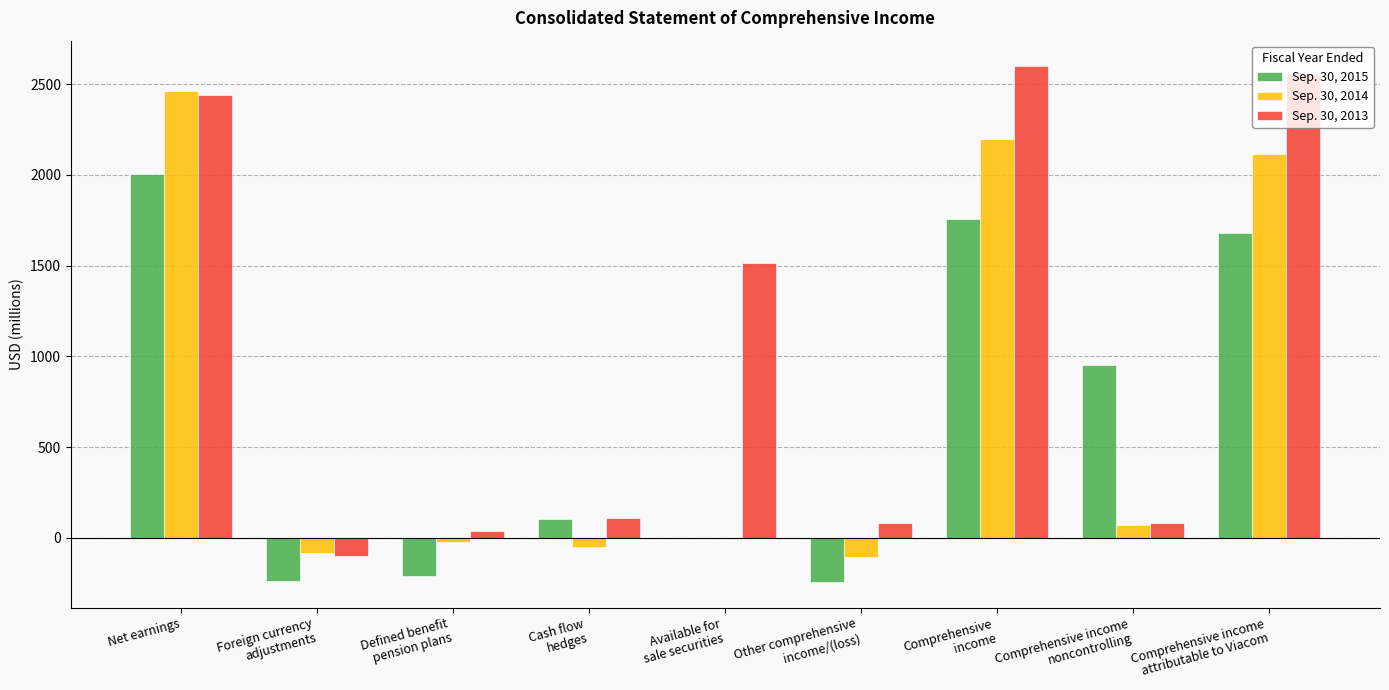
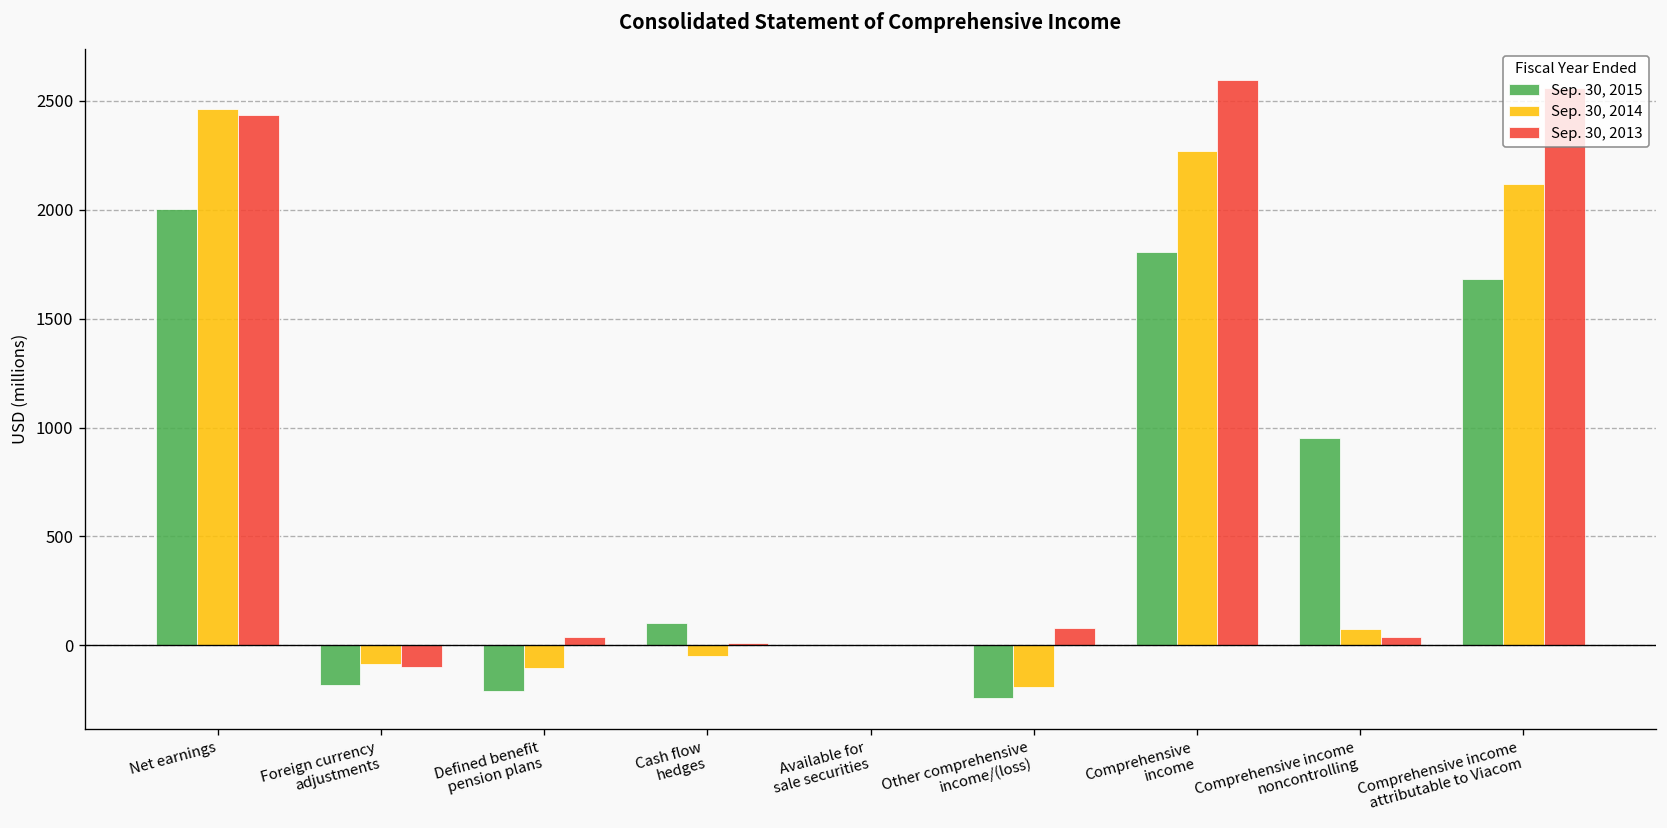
Sep. 30, 2015, Foreign currency adjustments: -240 -> -180
Sep. 30, 2014, Defined benefit pension plans: -30 -> -100
Sep. 30, 2013, Cash flow hedges: 110 -> 10
Sep. 30, 2013, Available for sale securities: 1510 -> 0
Sep. 30, 2014, Other comprehensive income/(loss): -110 -> -190
Sep. 30, 2015, Comprehensive income: 1760 -> 1800
Sep. 30, 2014, Comprehensive income: 2200 -> 2270
Sep. 30, 2013, Comprehensive income noncontrolling: 80 -> 40
